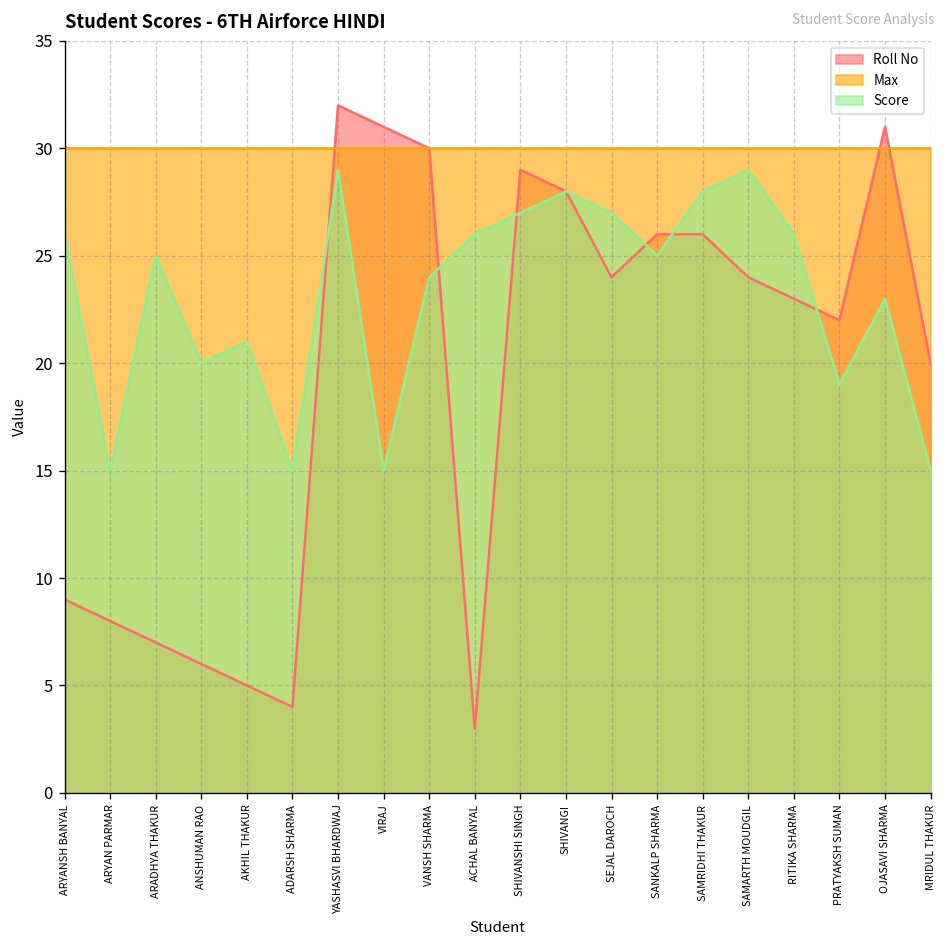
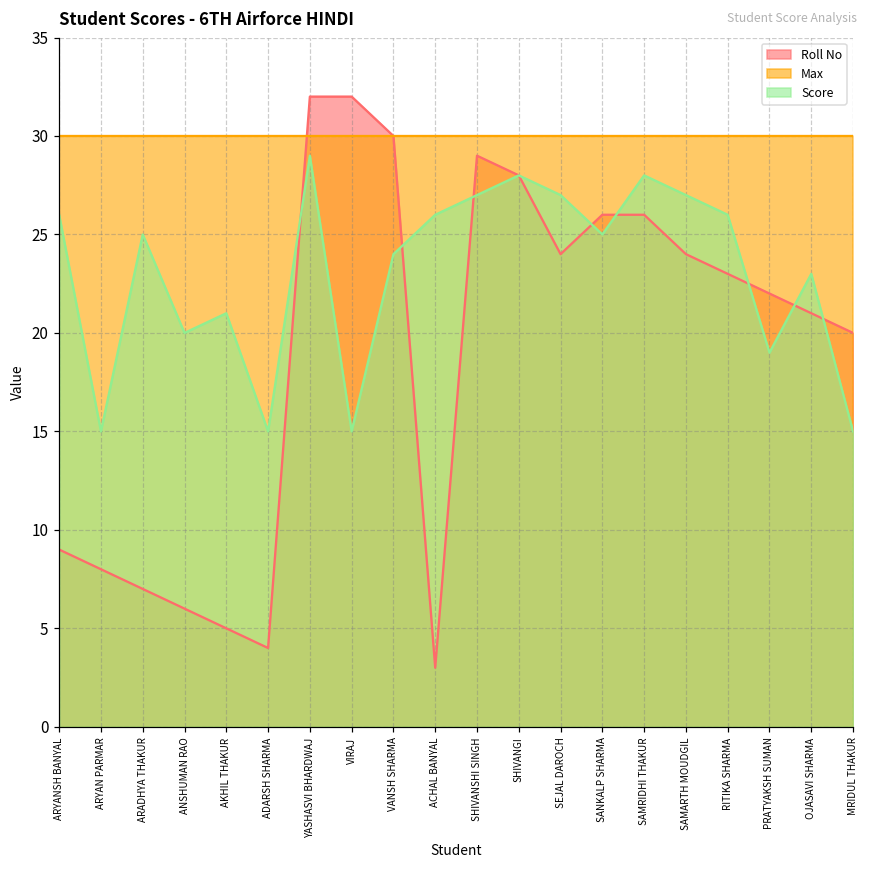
Roll No, VIRAJ: 31 -> 32
Score, SAMARTH MOUDGIL: 29 -> 27
Roll No, OJASAVI SHARMA: 31 -> 21
